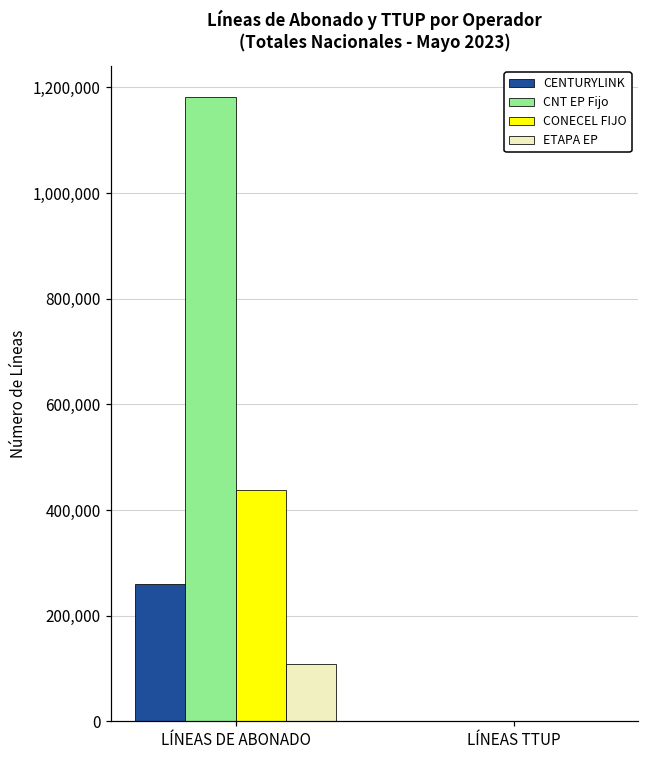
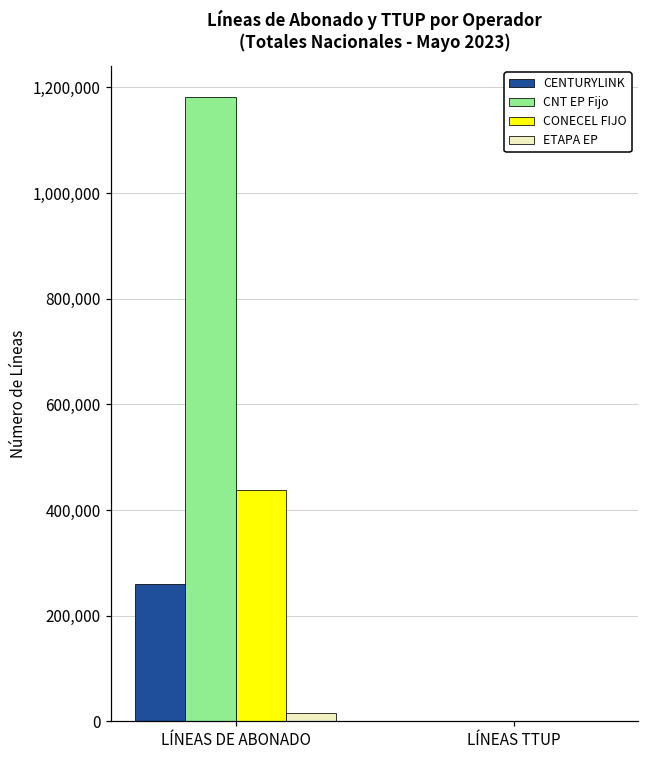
ETAPA EP, LÍNEAS DE ABONADO: 110,000 -> 20,000
